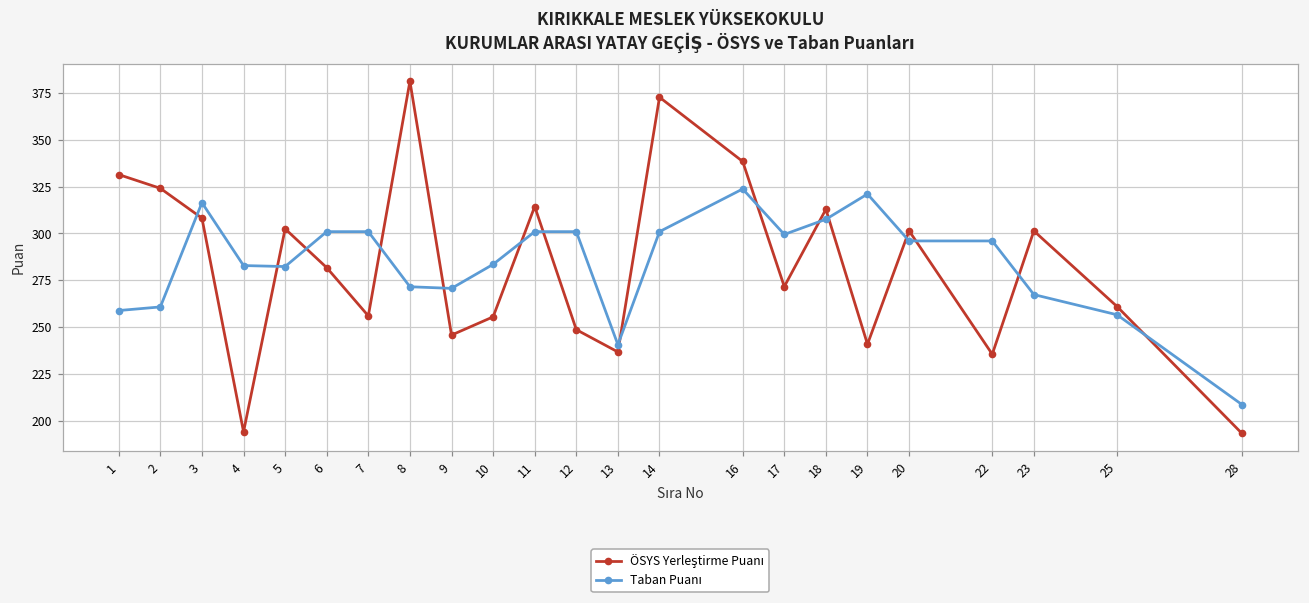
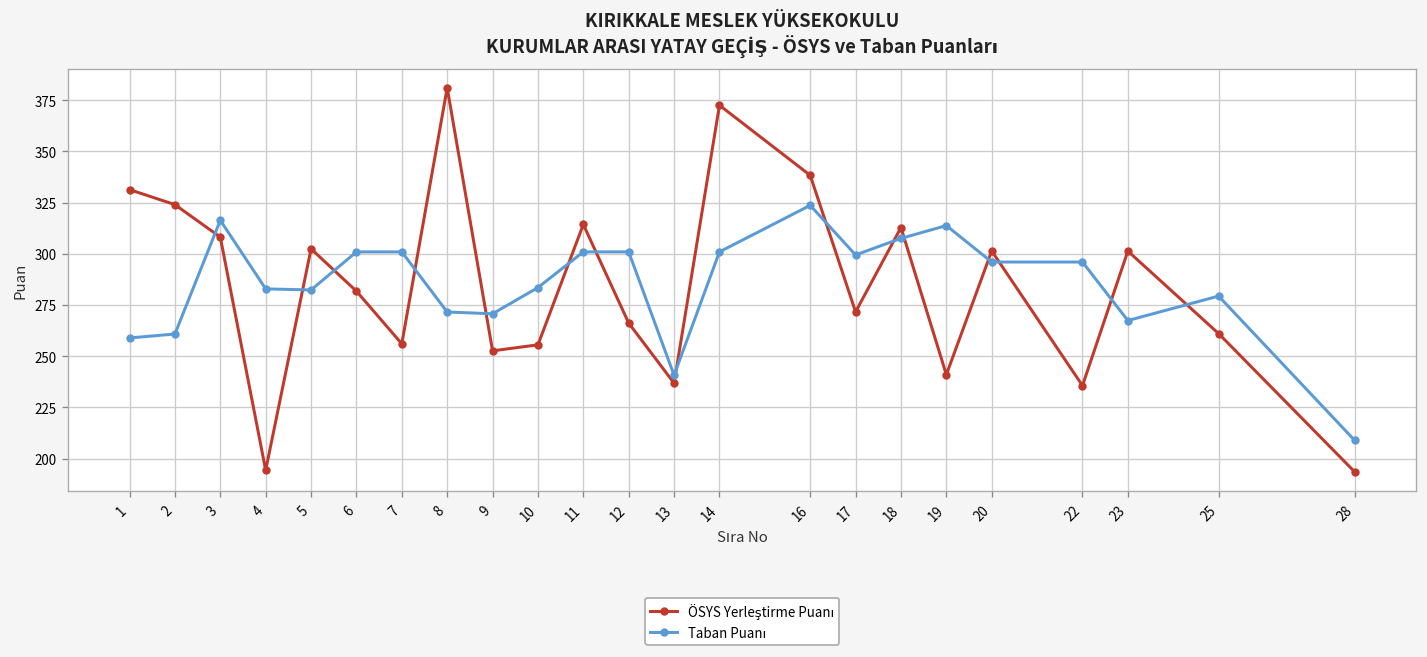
ÖSYS Yerleştirme Puanı, 9: 246 -> 253
ÖSYS Yerleştirme Puanı, 12: 249 -> 266
Taban Puanı, 19: 321 -> 314
Taban Puanı, 25: 257 -> 279
